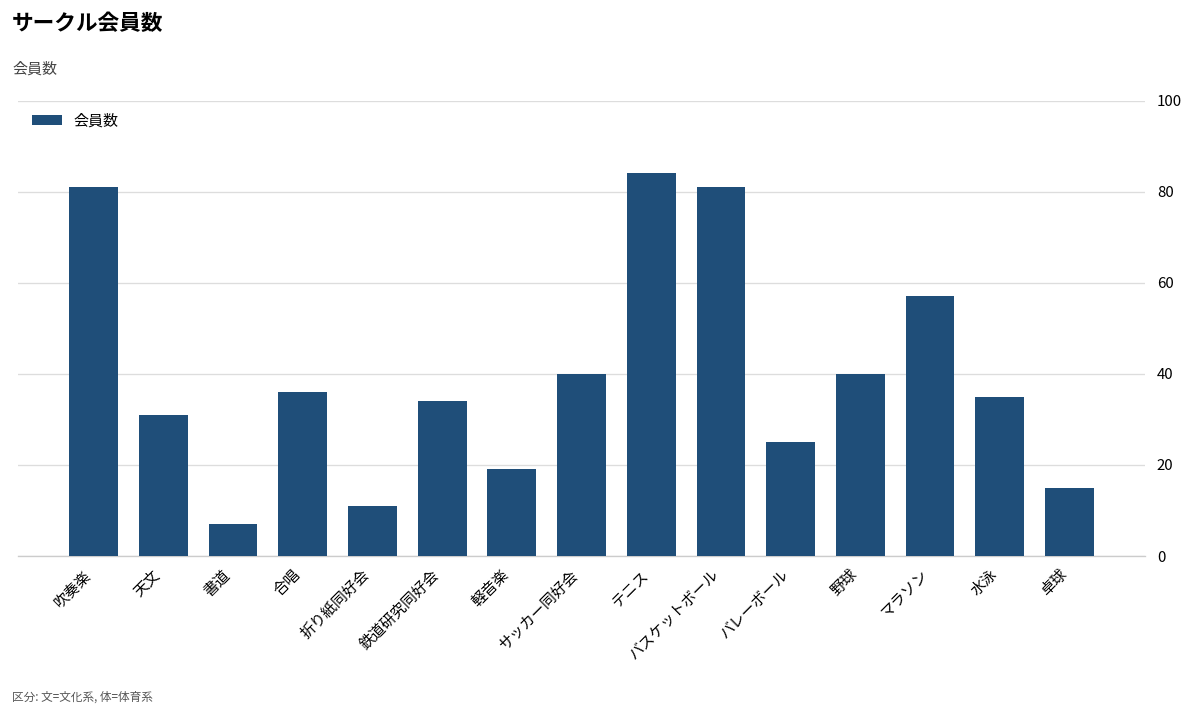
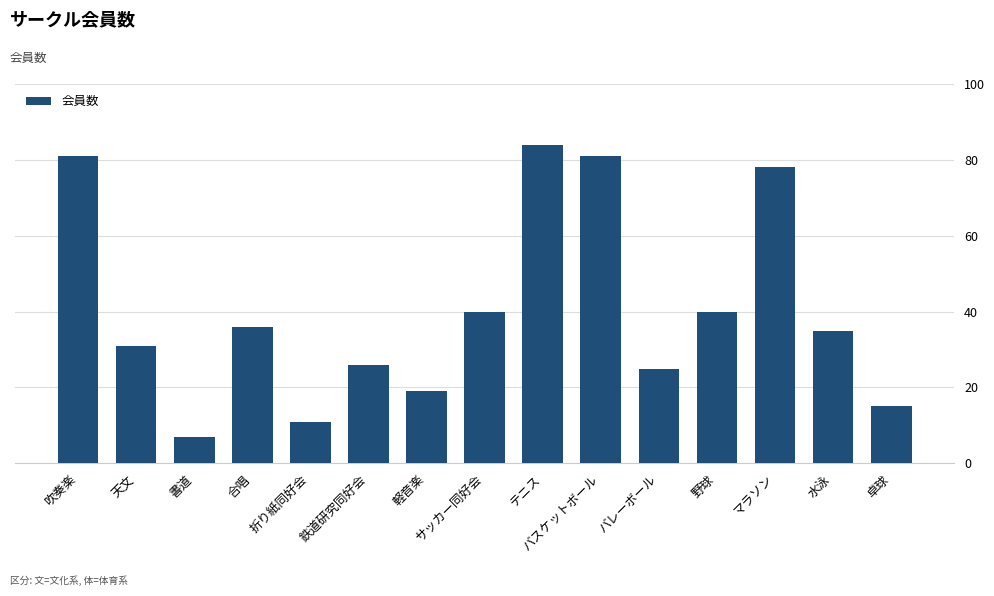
鉄道研究同好会: 34 -> 26
マラソン: 57 -> 78
